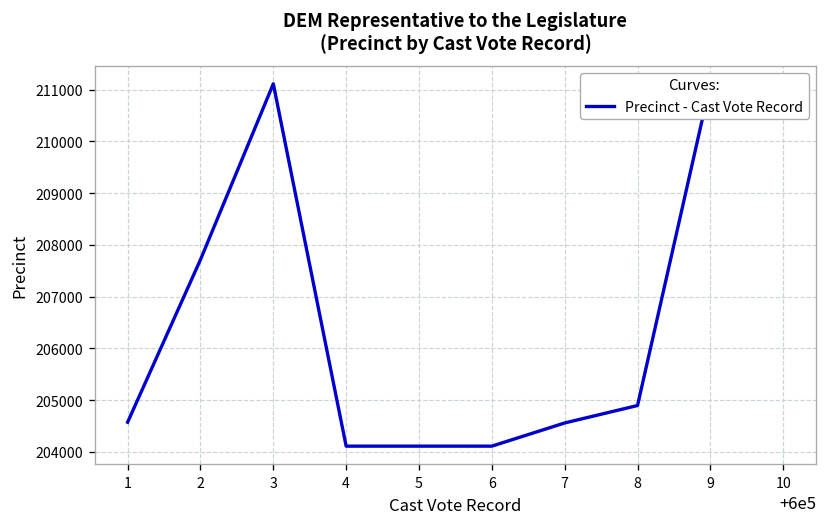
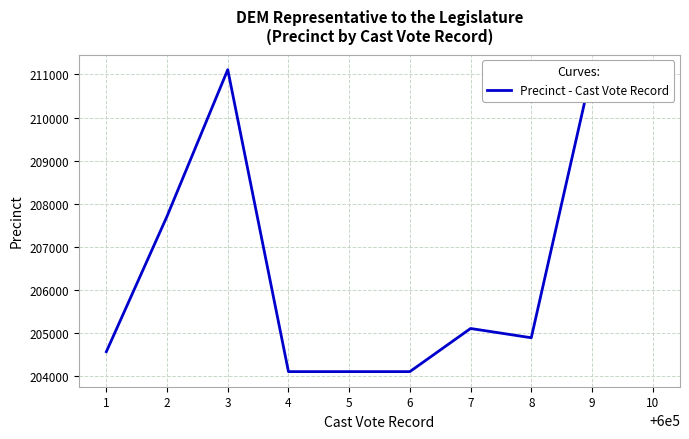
7: 204600 -> 205100
